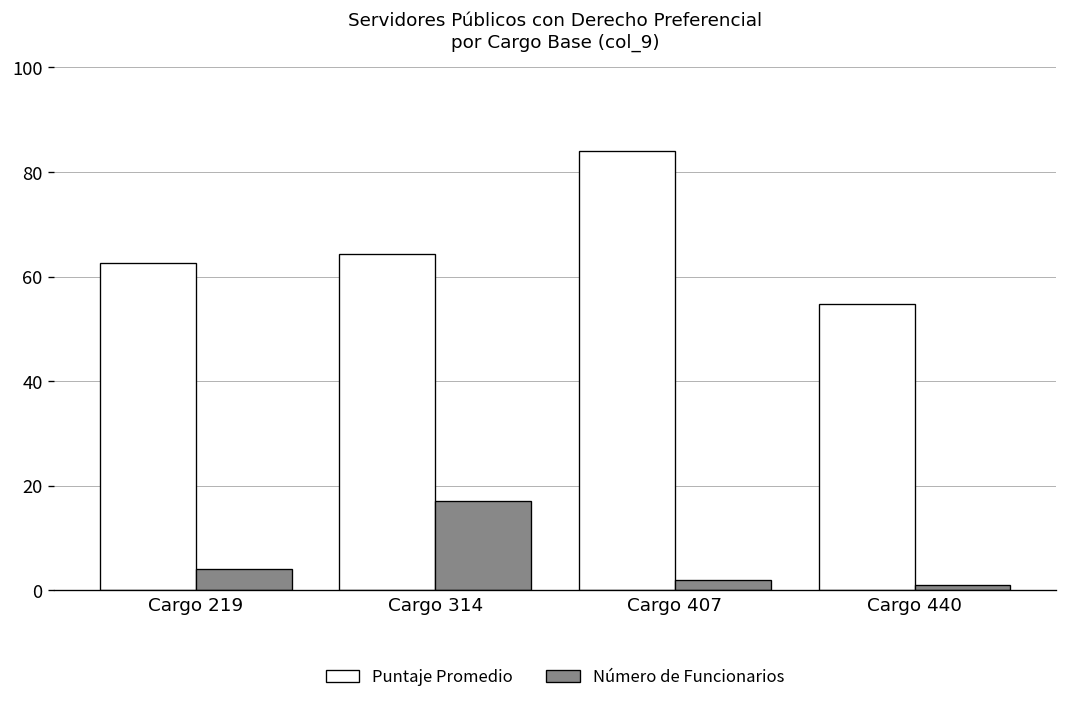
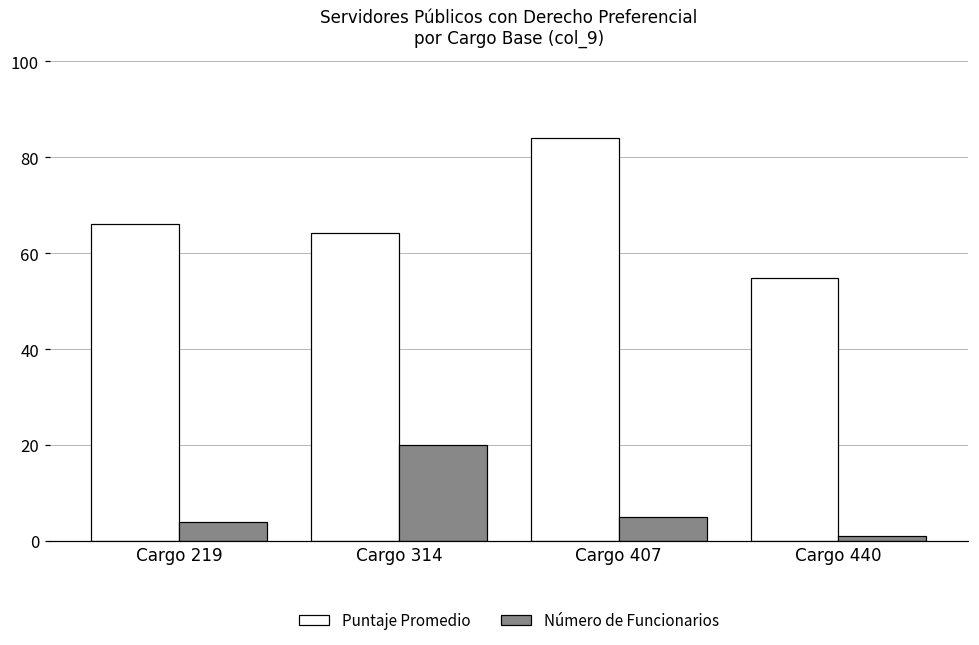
Puntaje Promedio, Cargo 219: 63 -> 66
Número de Funcionarios, Cargo 314: 17 -> 20
Número de Funcionarios, Cargo 407: 2 -> 5
